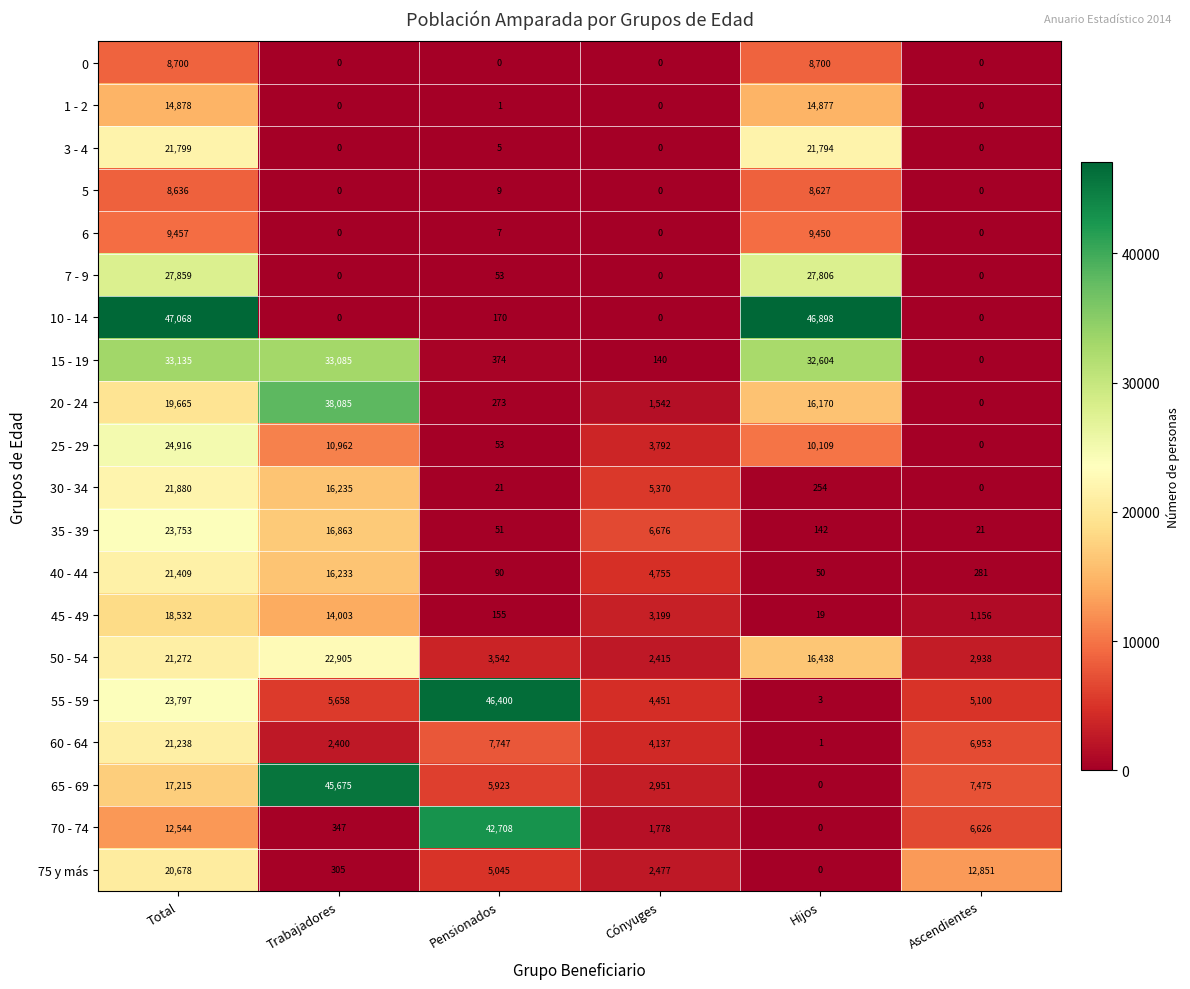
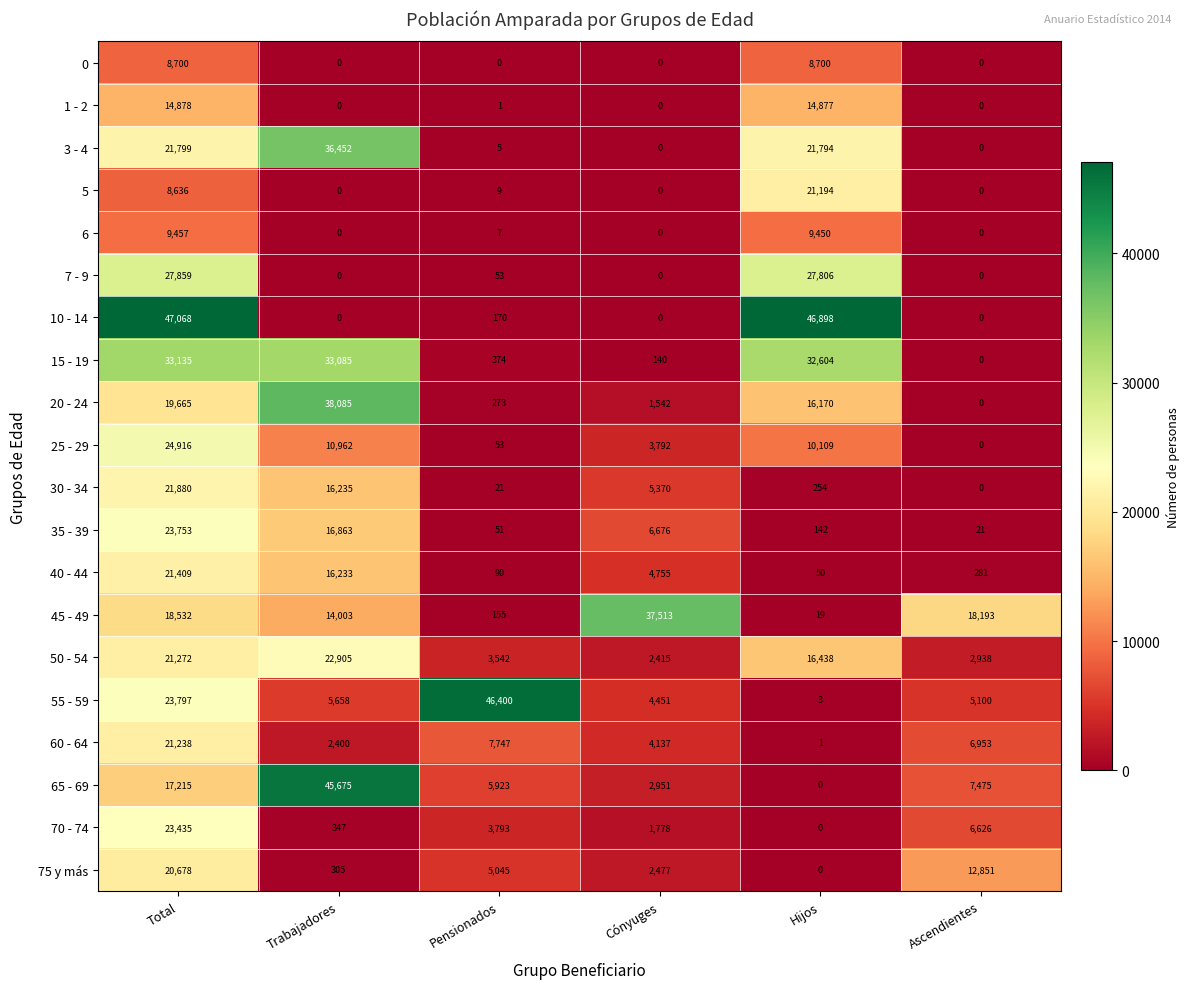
3 - 4, Trabajadores: 0 -> 36,452
5, Hijos: 8,627 -> 21,194
45 - 49, Cónyuges: 3,199 -> 37,513
45 - 49, Ascendientes: 1,156 -> 18,193
70 - 74, Total: 12,544 -> 23,435
70 - 74, Pensionados: 42,708 -> 3,793
